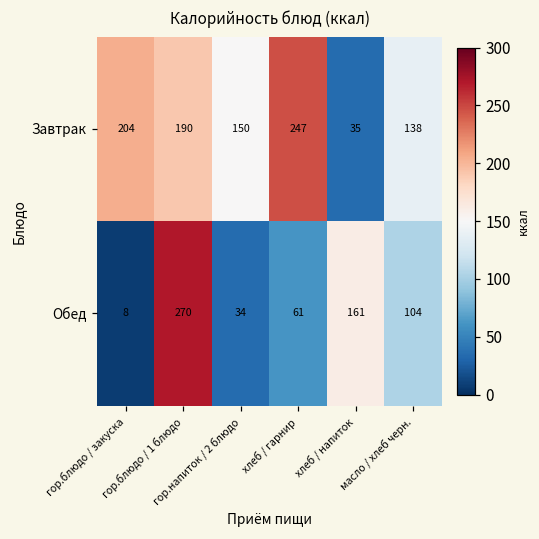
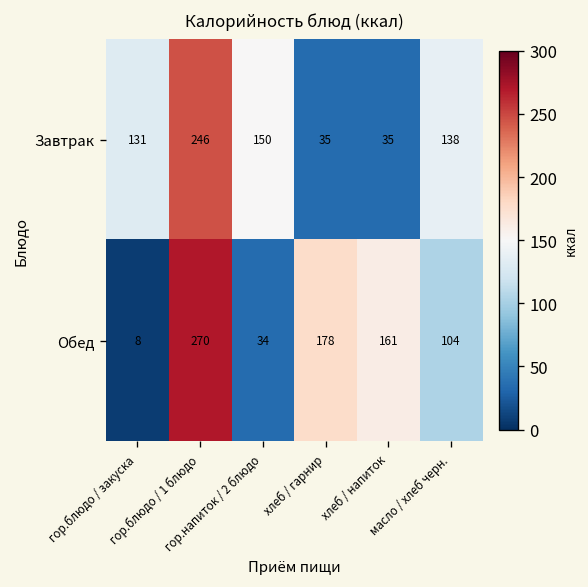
Завтрак, гор.блюдо / закуска: 204 -> 131
Завтрак, гор.блюдо / 1 блюдо: 190 -> 246
Завтрак, хлеб / гарнир: 247 -> 35
Обед, хлеб / гарнир: 61 -> 178
